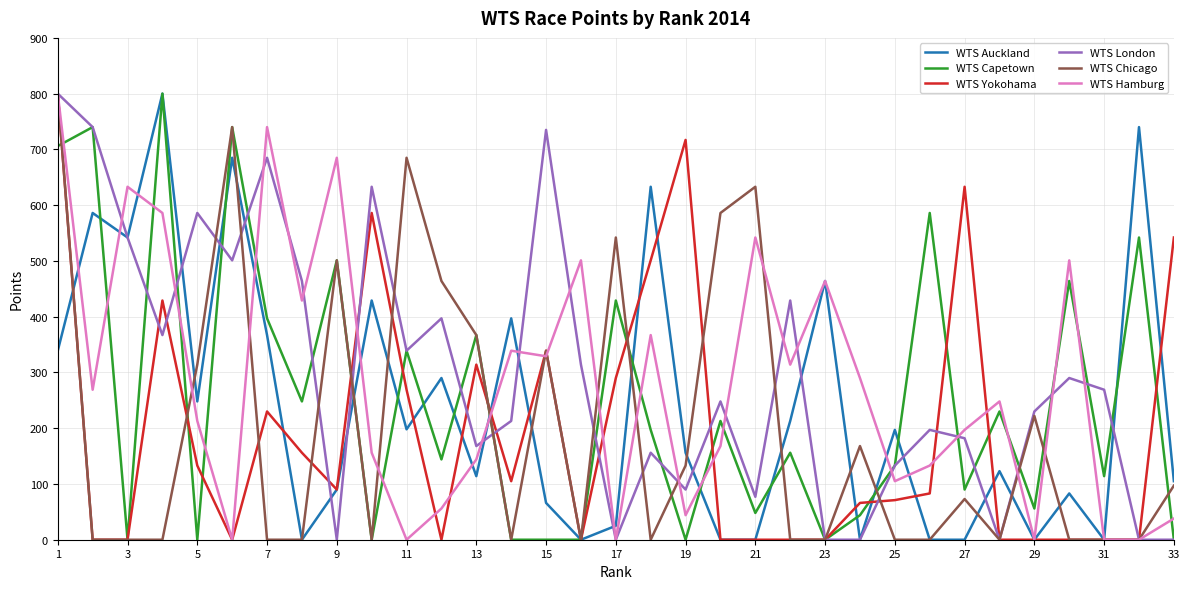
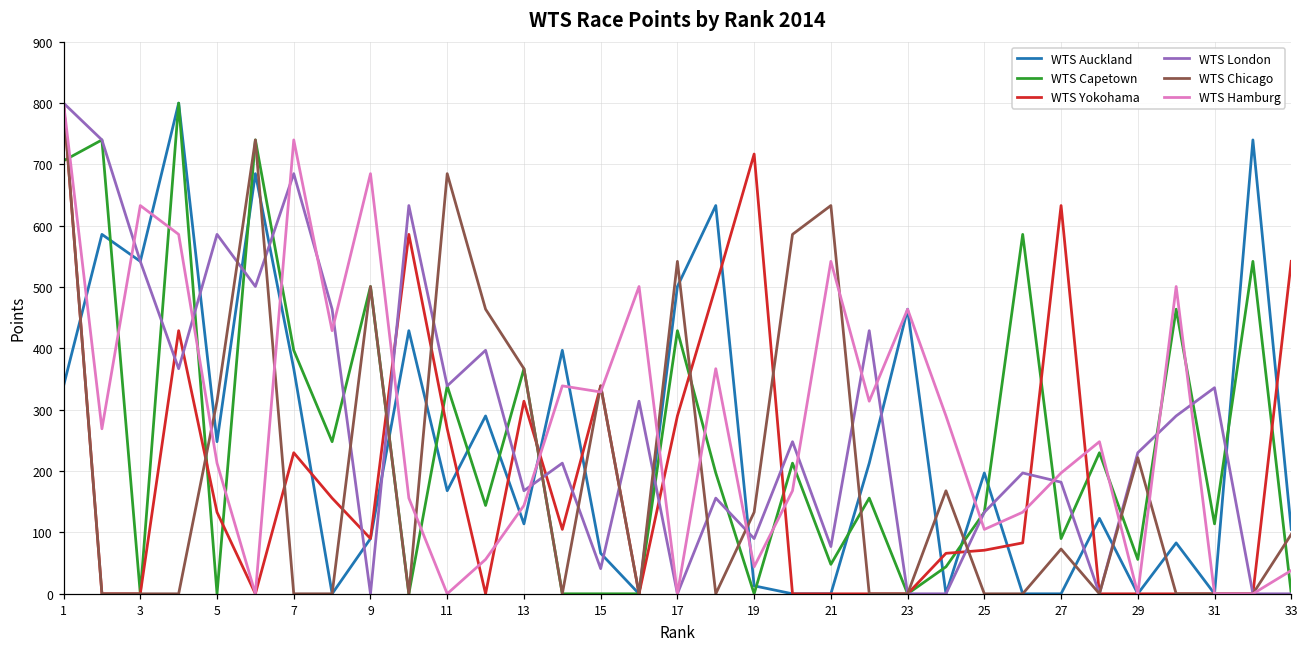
WTS Auckland, 11: 200 -> 170
WTS London, 15: 740 -> 40
WTS Auckland, 17: 30 -> 500
WTS Auckland, 19: 160 -> 10
WTS London, 31: 270 -> 340
